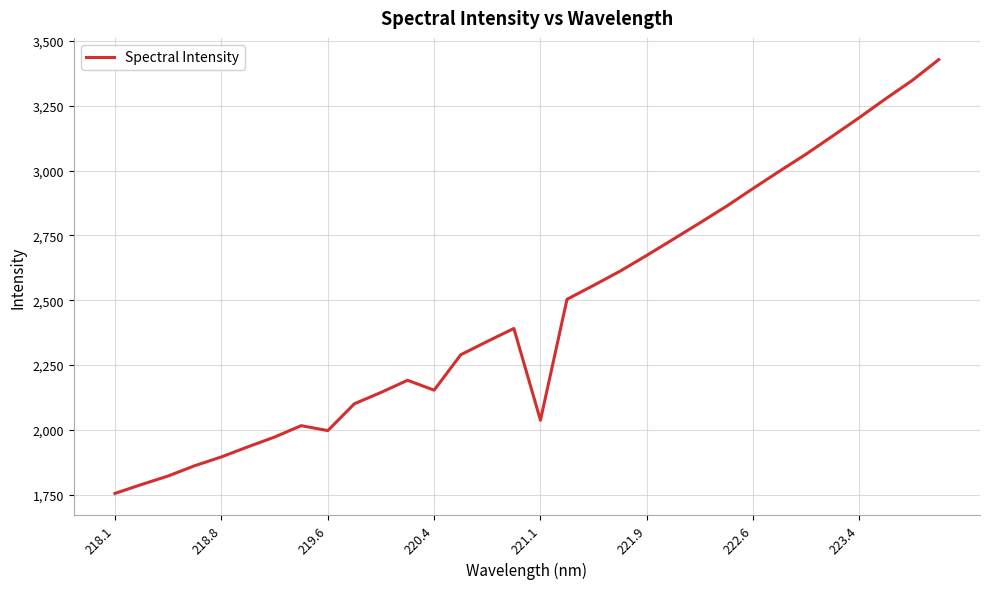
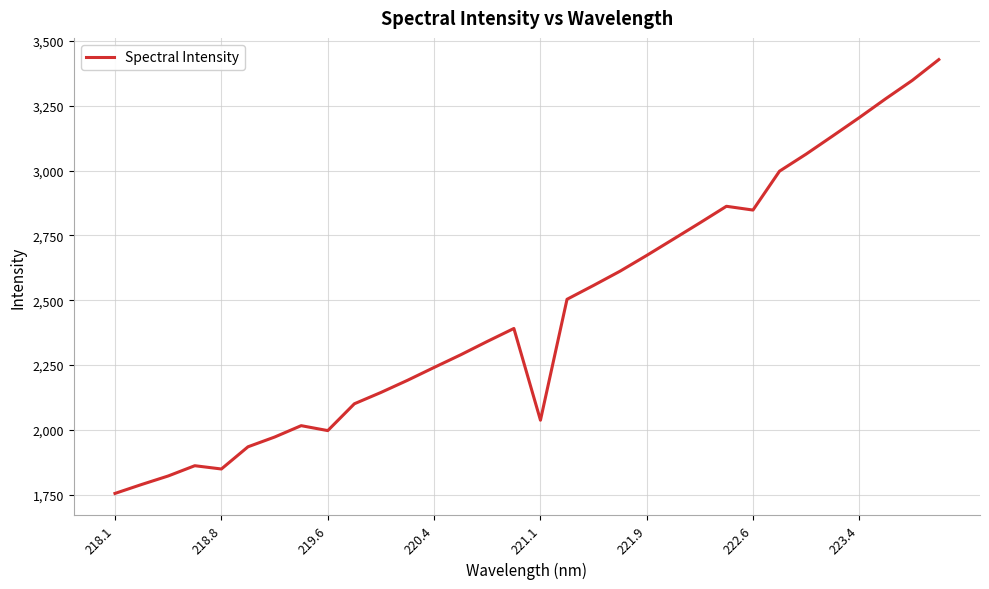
218.8: 1,900 -> 1,850
220.4: 2,150 -> 2,240
222.6: 2,930 -> 2,850
